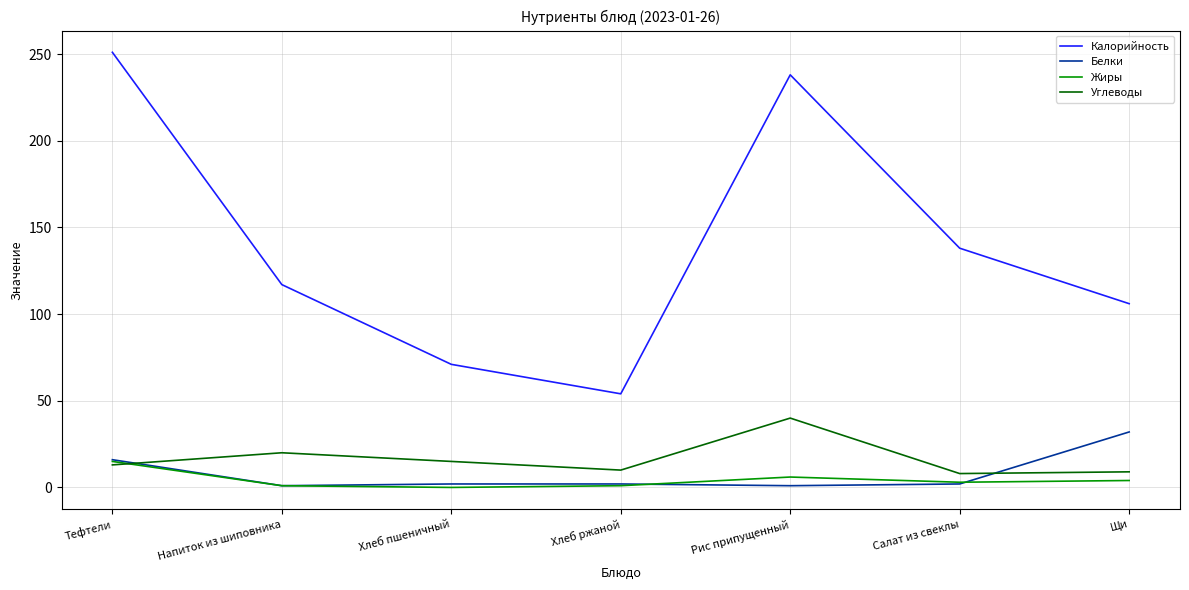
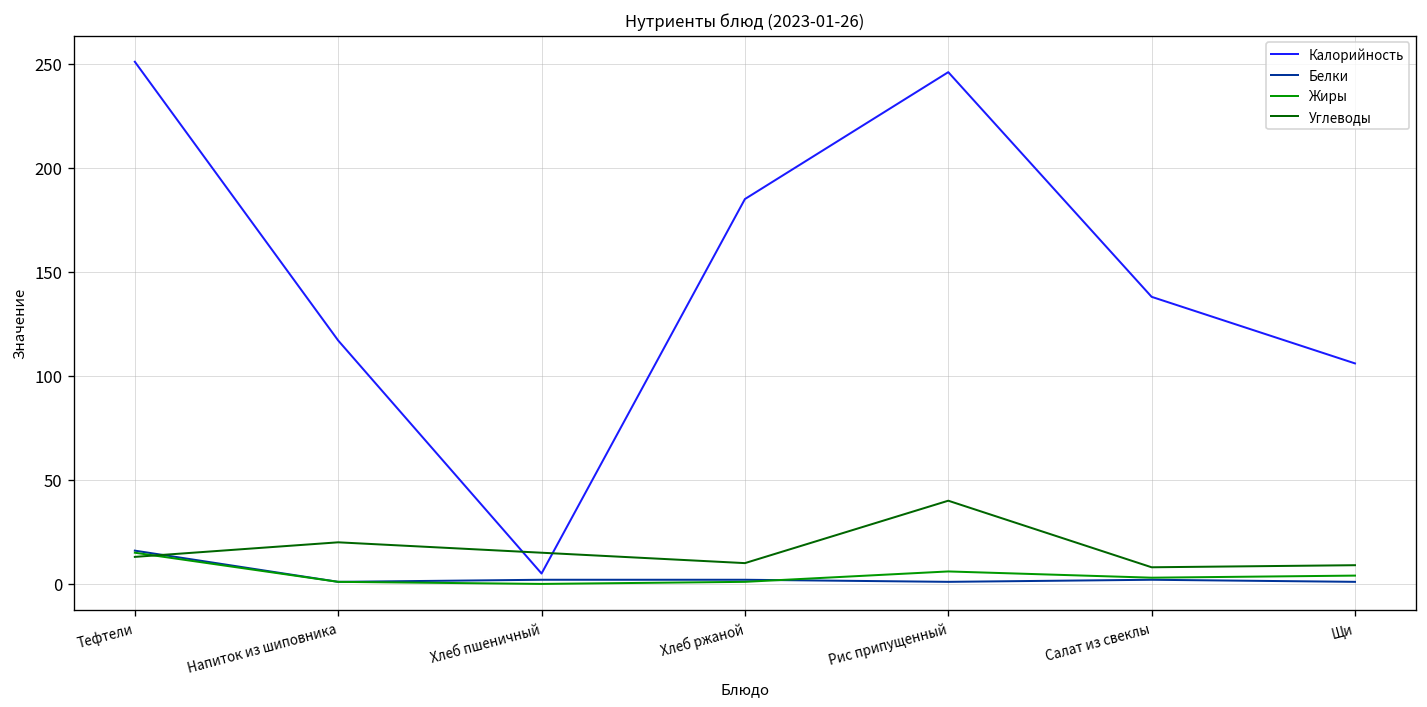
Калорийность, Хлеб пшеничный: 71 -> 5
Калорийность, Хлеб ржаной: 54 -> 185
Калорийность, Рис припущенный: 238 -> 246
Белки, Щи: 32 -> 1
